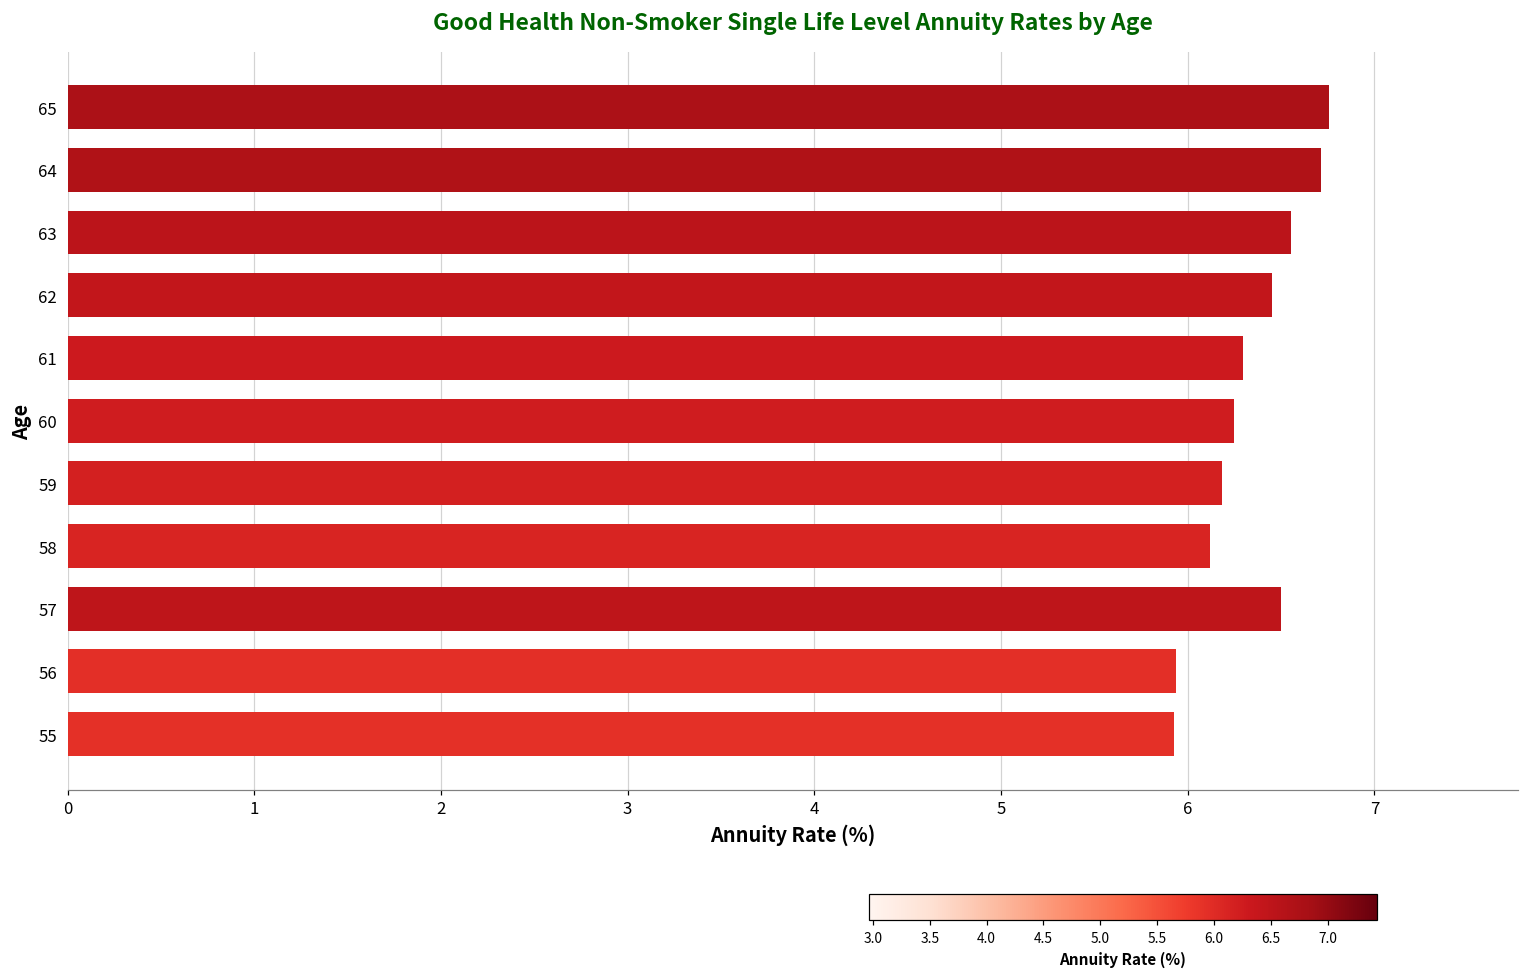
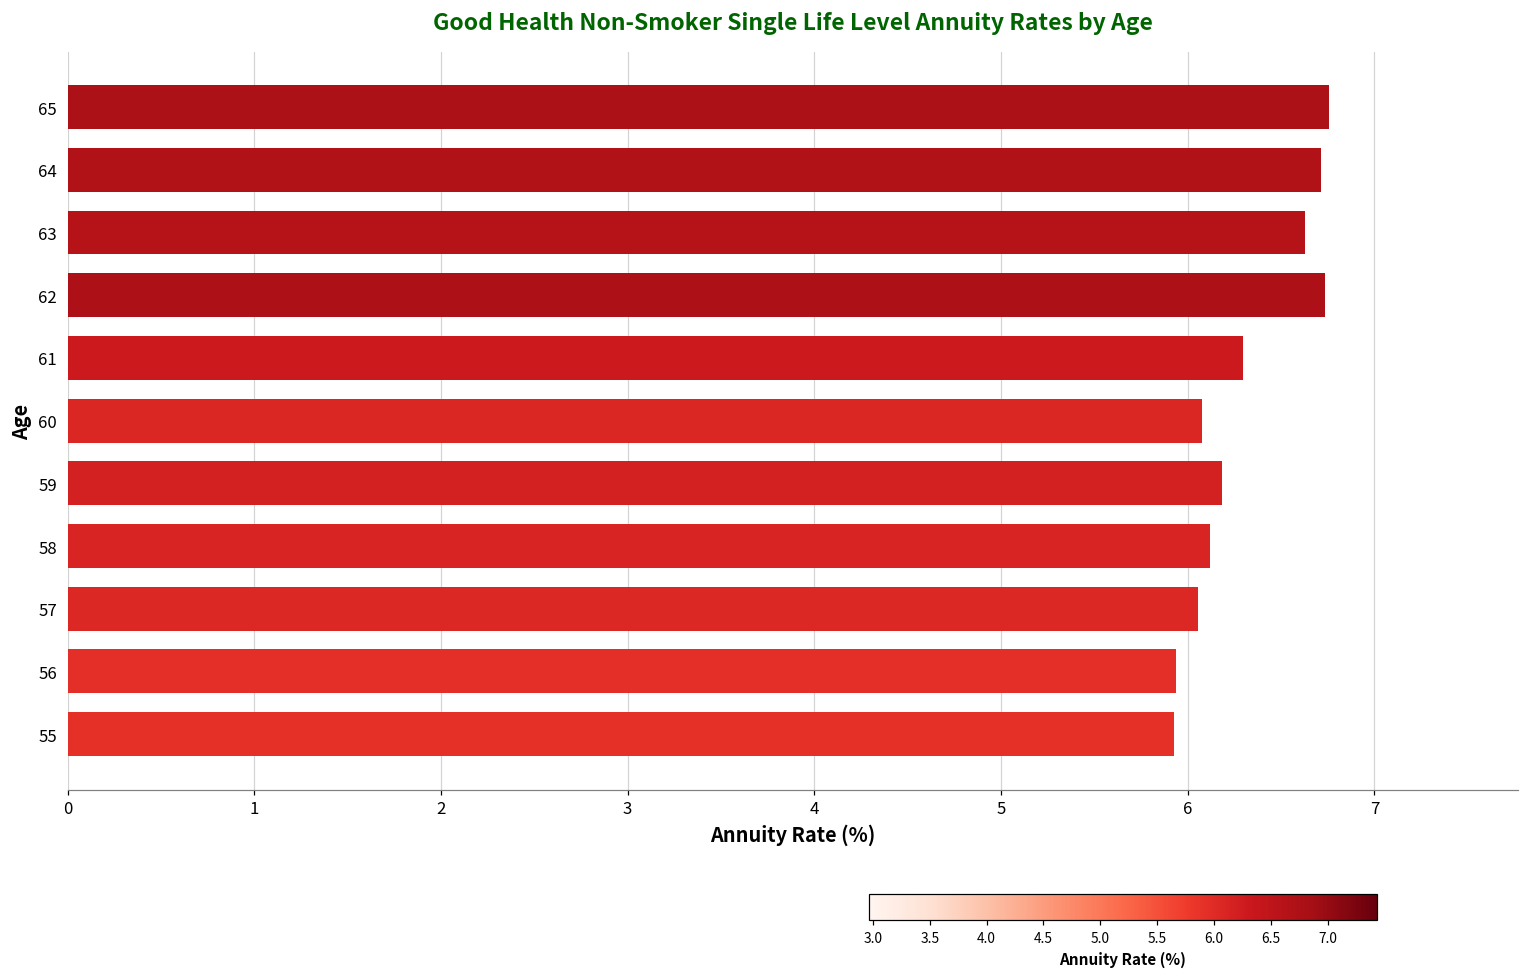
63: 6.55 -> 6.63
62: 6.45 -> 6.73
60: 6.25 -> 6.08
57: 6.50 -> 6.06
